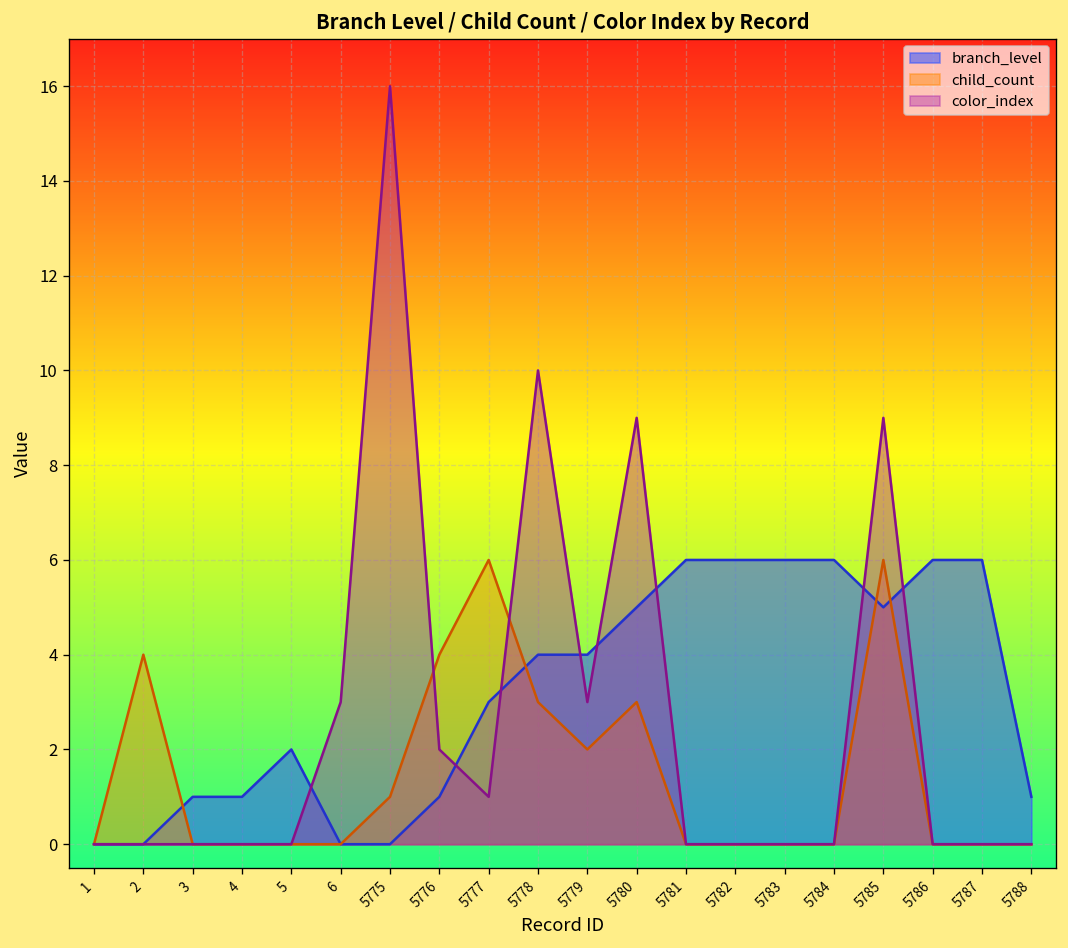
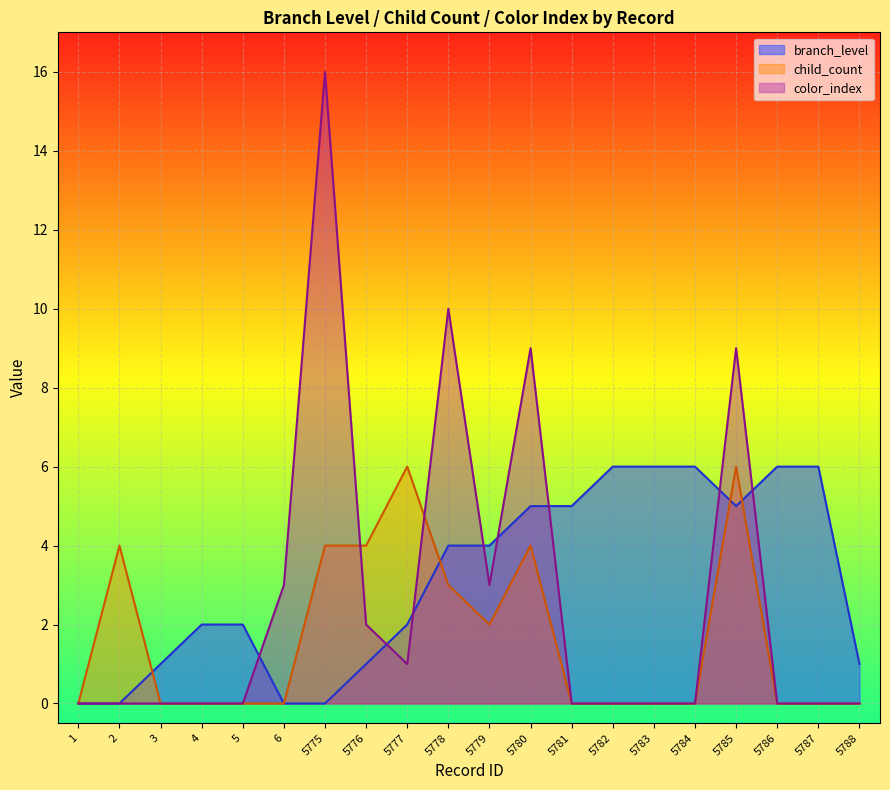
branch_level, 4: 1 -> 2
child_count, 5775: 1 -> 4
branch_level, 5777: 3 -> 2
child_count, 5780: 3 -> 4
branch_level, 5781: 6 -> 5
